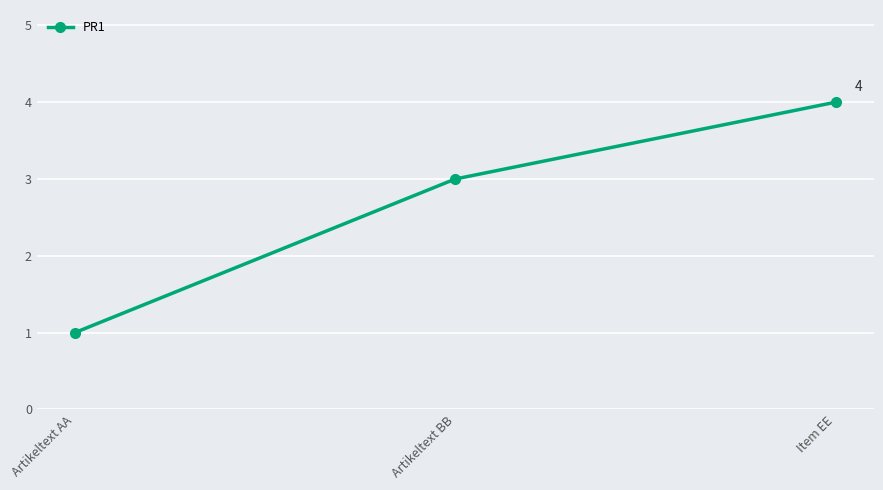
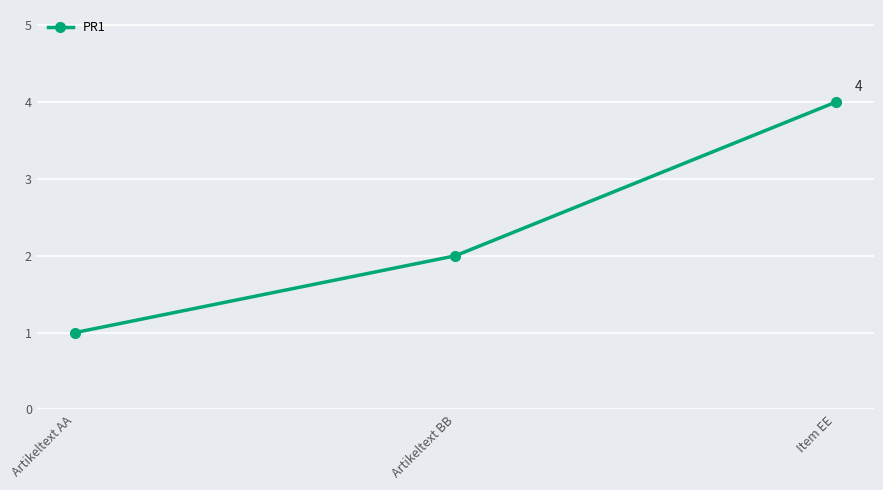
Artikeltext BB: 3 -> 2
